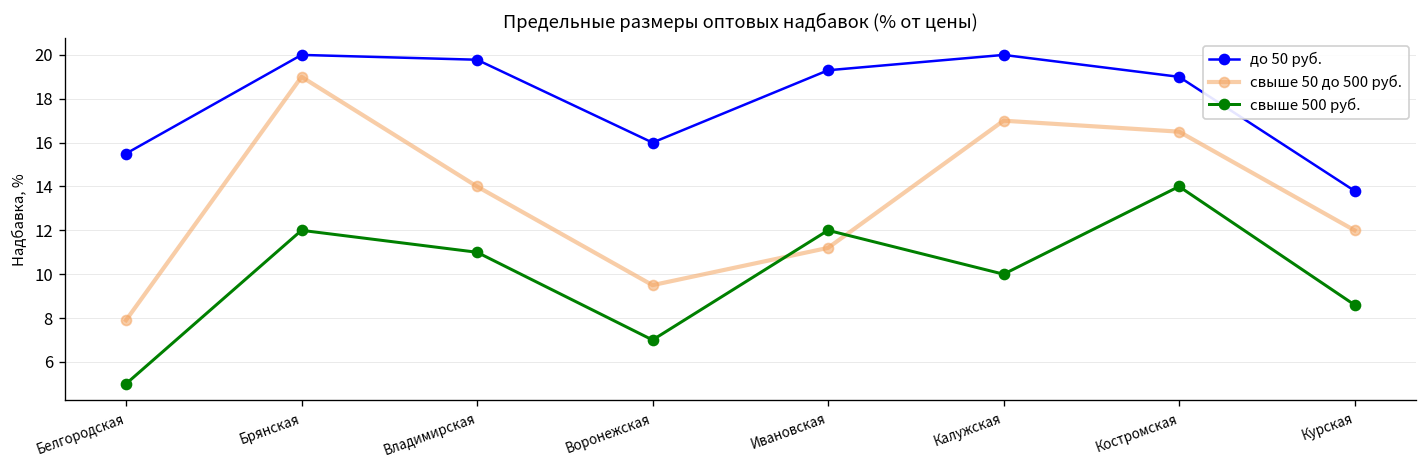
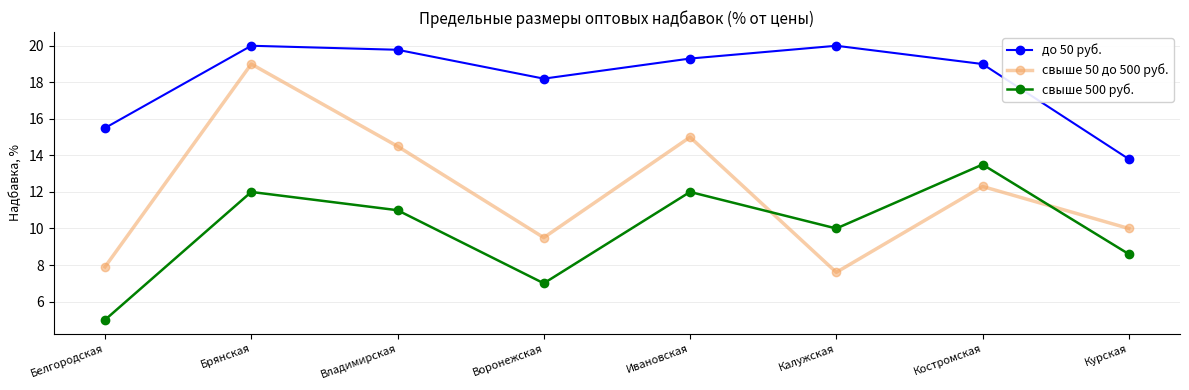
свыше 50 до 500 руб., Владимирская: 14.0 -> 14.5
до 50 руб., Воронежская: 16.0 -> 18.2
свыше 50 до 500 руб., Ивановская: 11.2 -> 15.0
свыше 50 до 500 руб., Калужская: 17.0 -> 7.6
свыше 50 до 500 руб., Костромская: 16.5 -> 12.3
свыше 500 руб., Костромская: 14.0 -> 13.5
свыше 50 до 500 руб., Курская: 12 -> 10
